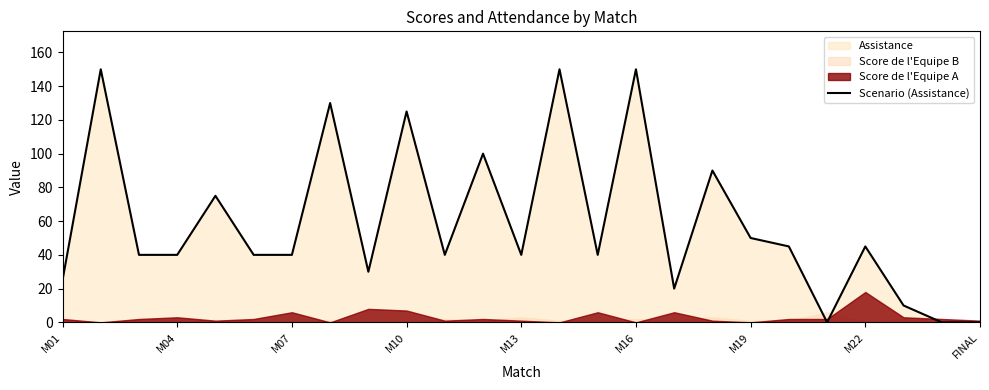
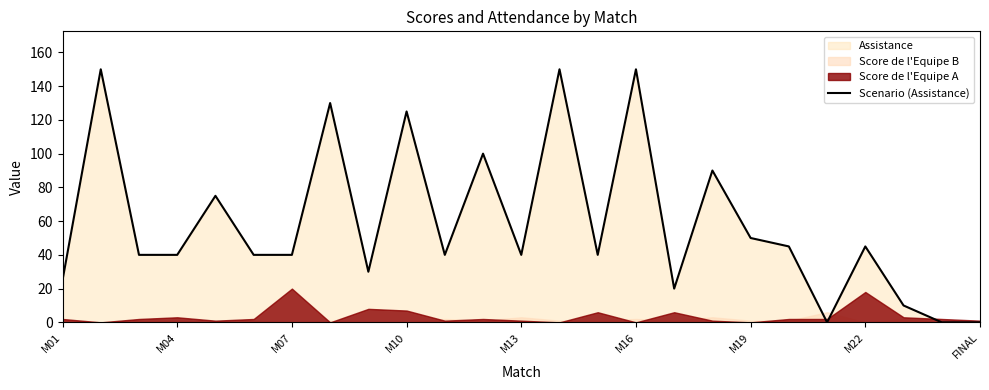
Score de l'Equipe A, M07: 6 -> 20
